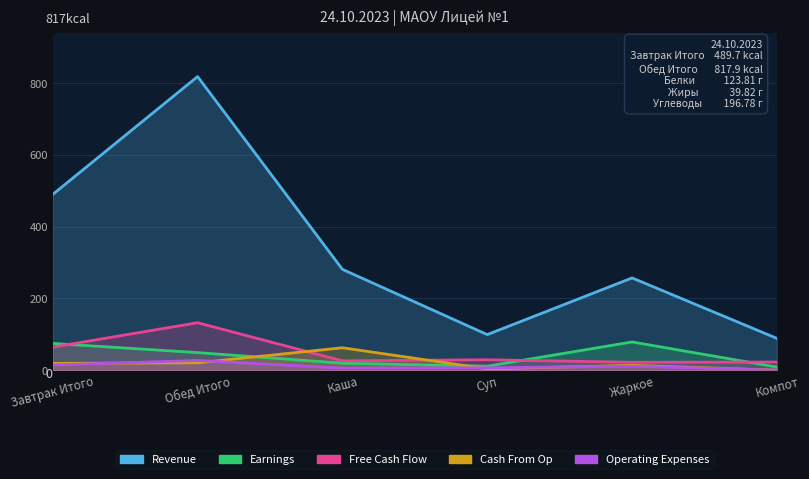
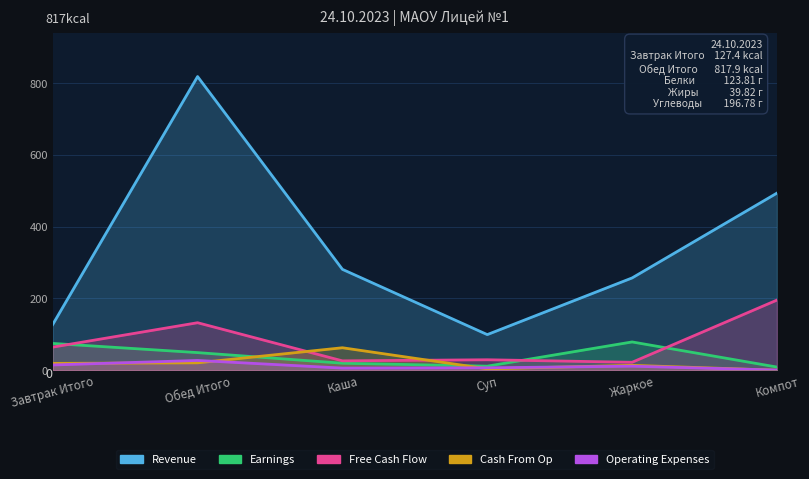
Revenue, Завтрак Итого: 489.7 -> 127.4
Revenue, Компот: 90 -> 490
Free Cash Flow, Компот: 20 -> 200
